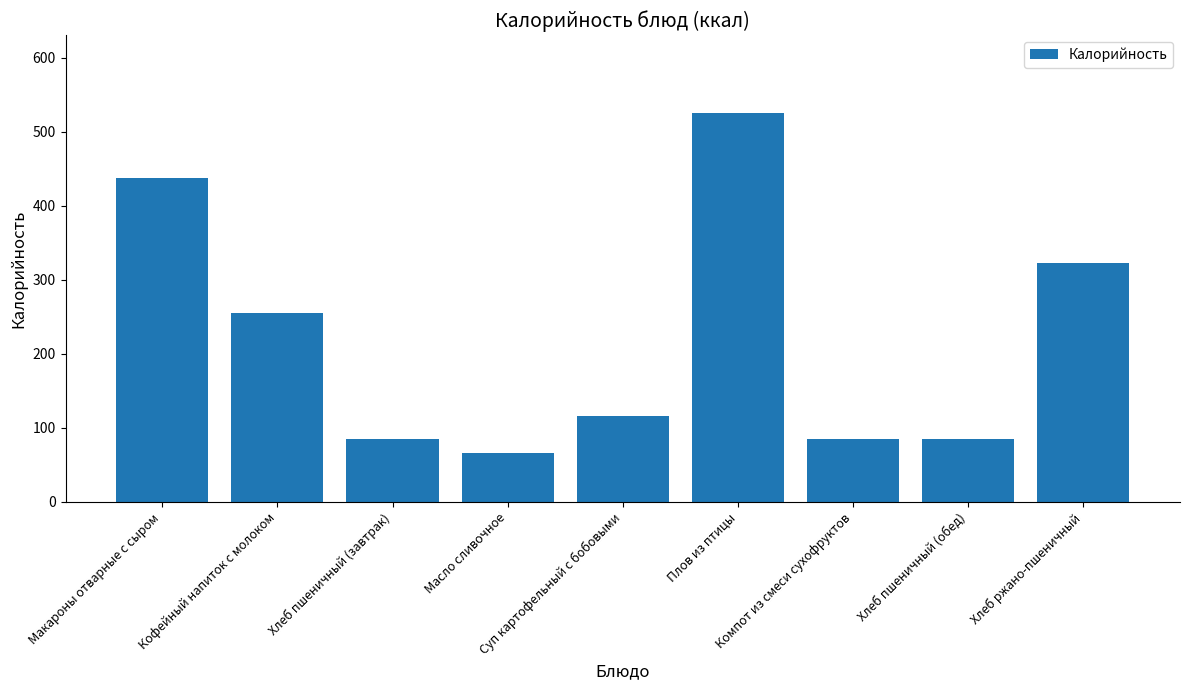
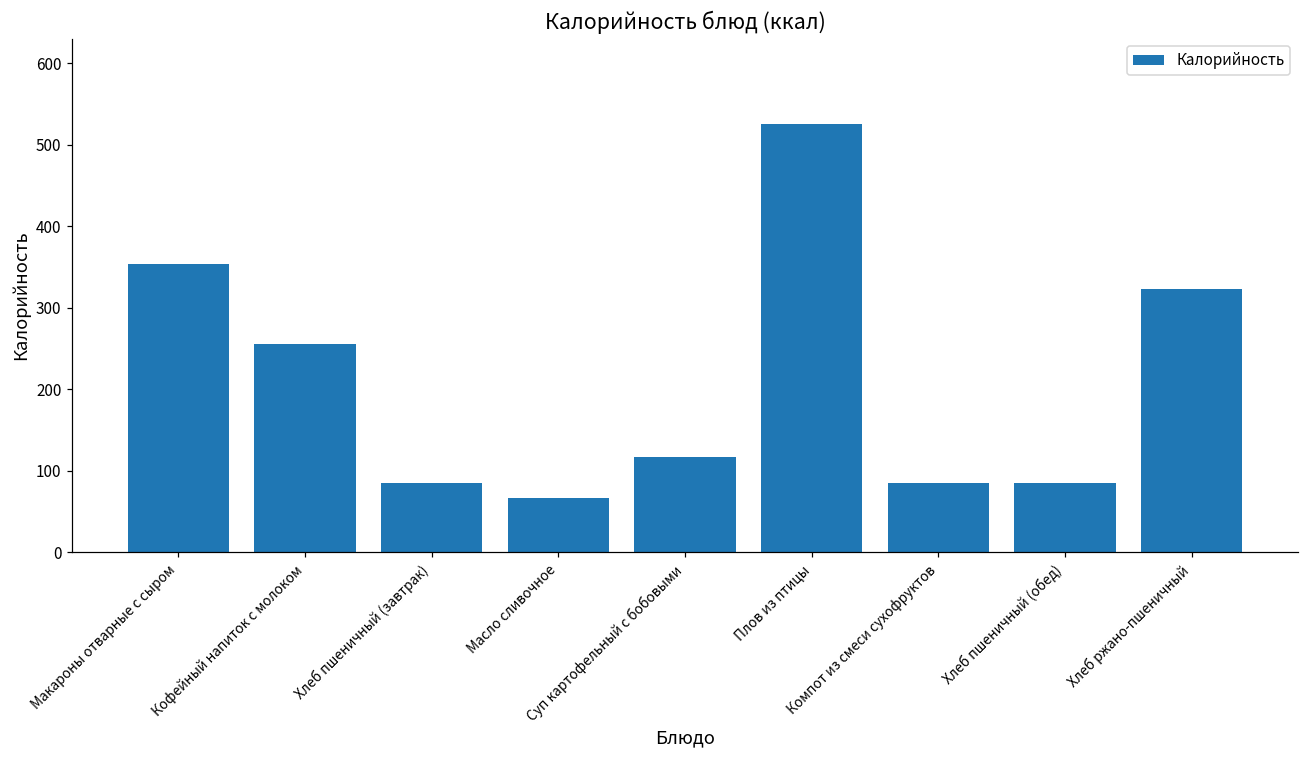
Макароны отварные с сыром: 440 -> 350
